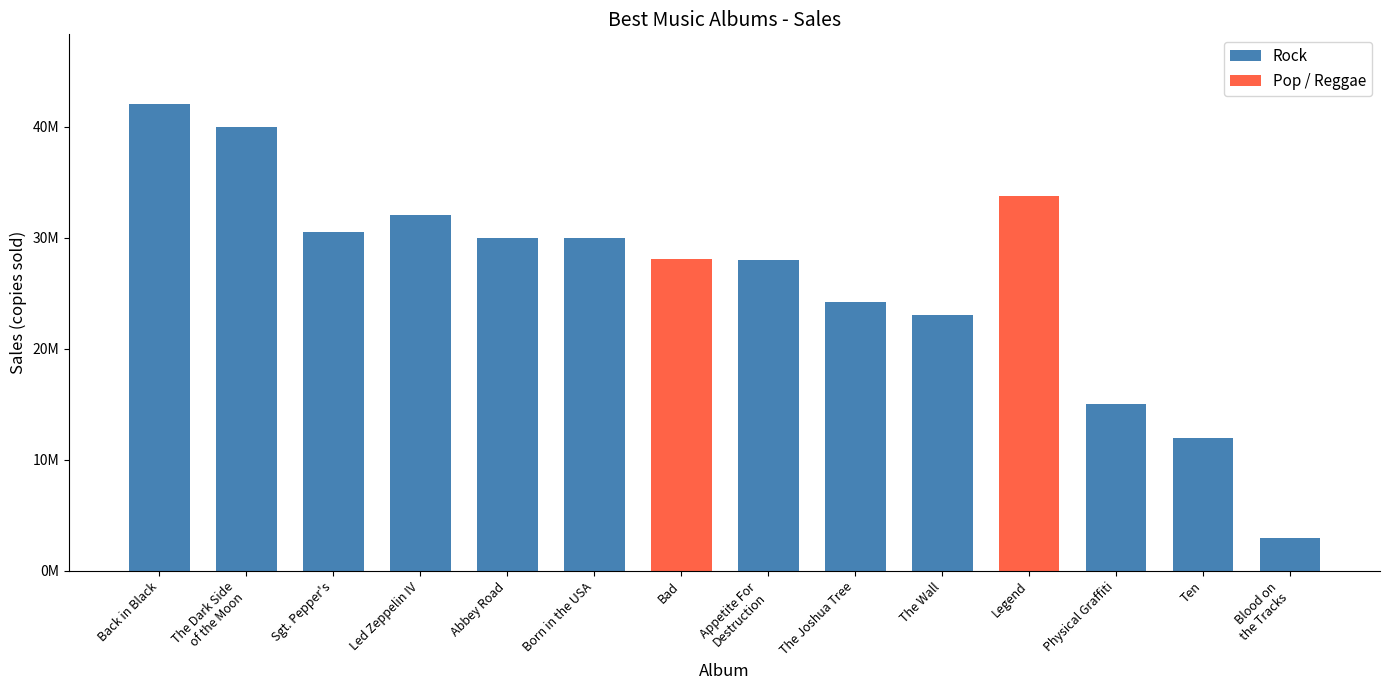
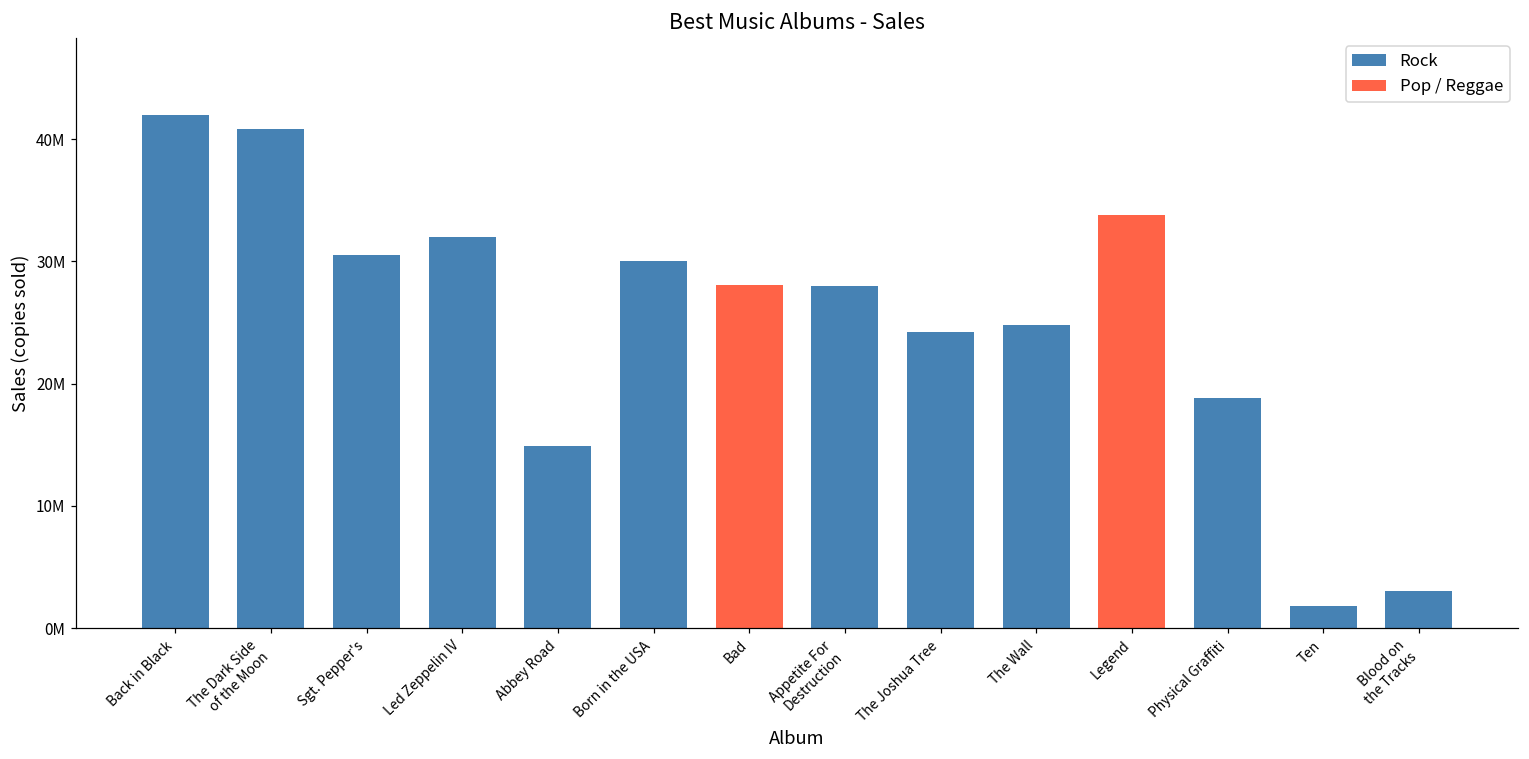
Rock, The Dark Side of the Moon: 40000000 -> 40800000
Rock, Abbey Road: 30000000 -> 14900000
Rock, The Wall: 23000000 -> 24800000
Rock, Physical Graffiti: 15000000 -> 18800000
Rock, Ten: 12000000 -> 1800000
